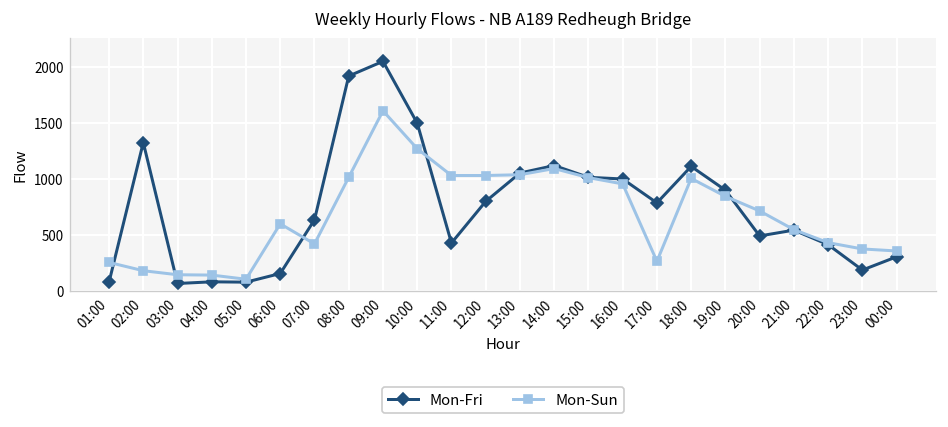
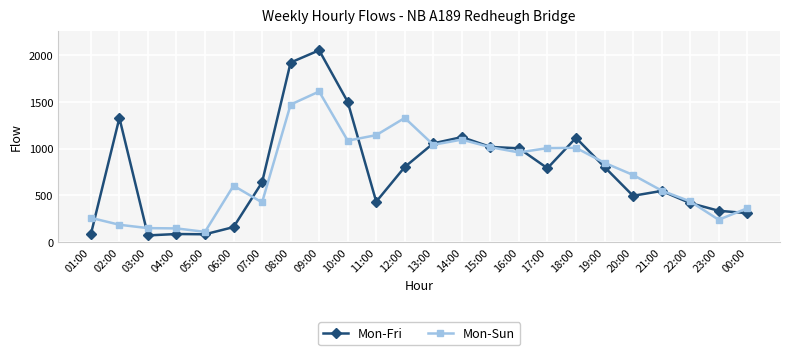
Mon-Sun, 08:00: 1000 -> 1500
Mon-Sun, 10:00: 1300 -> 1100
Mon-Sun, 11:00: 1000 -> 1100
Mon-Sun, 12:00: 1000 -> 1300
Mon-Sun, 17:00: 300 -> 1000
Mon-Fri, 19:00: 900 -> 800
Mon-Fri, 23:00: 200 -> 300
Mon-Sun, 23:00: 400 -> 200
